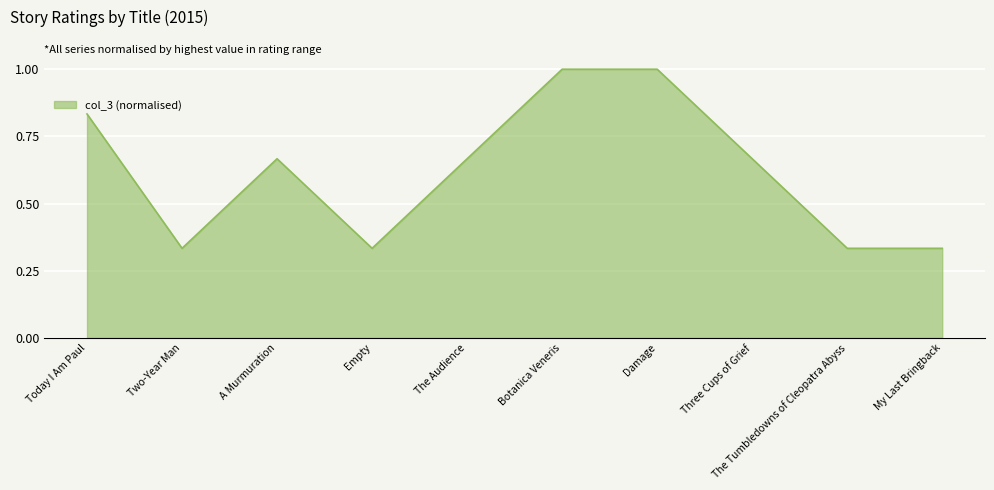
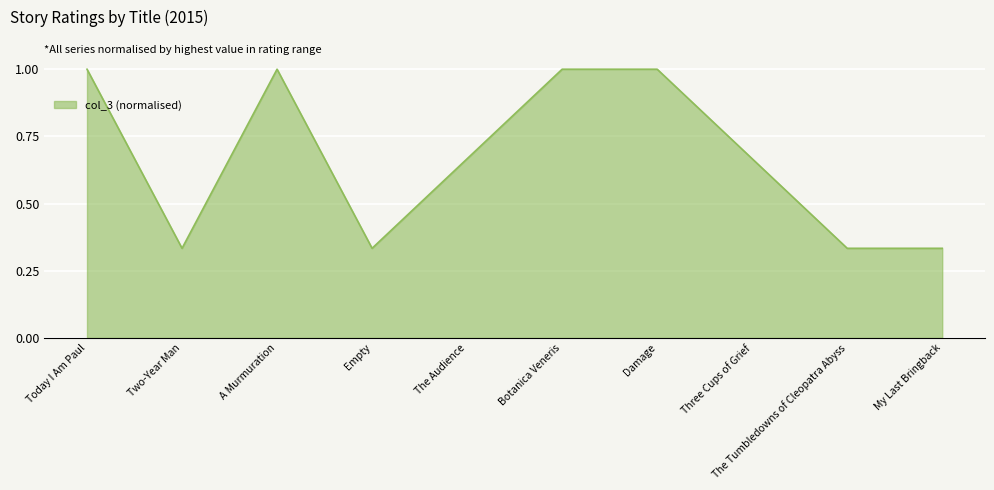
Today I Am Paul: 0.83 -> 1.00
A Murmuration: 0.67 -> 1.00
